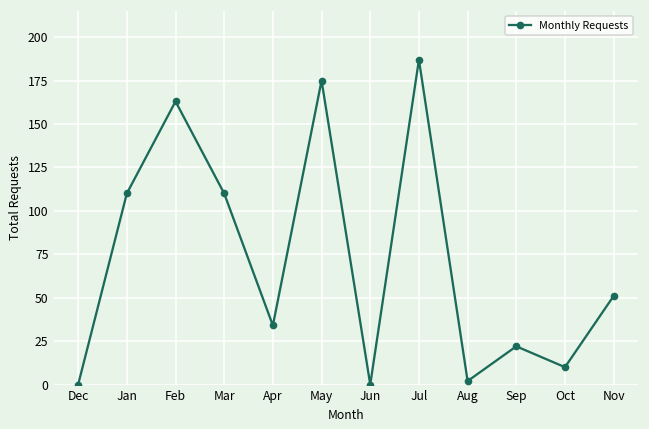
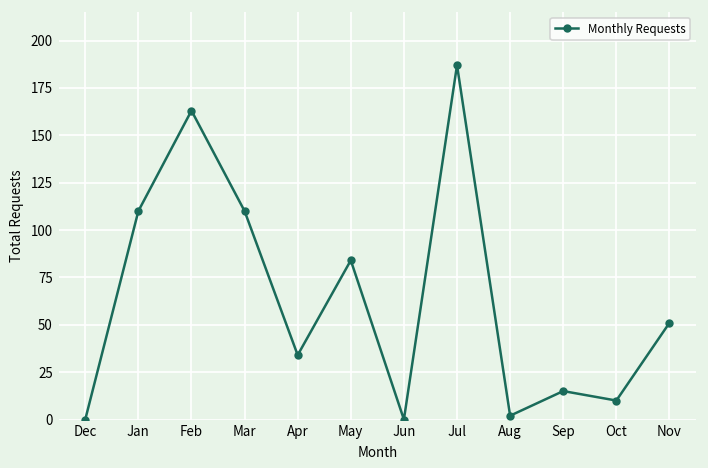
May: 175 -> 84
Sep: 22 -> 15
